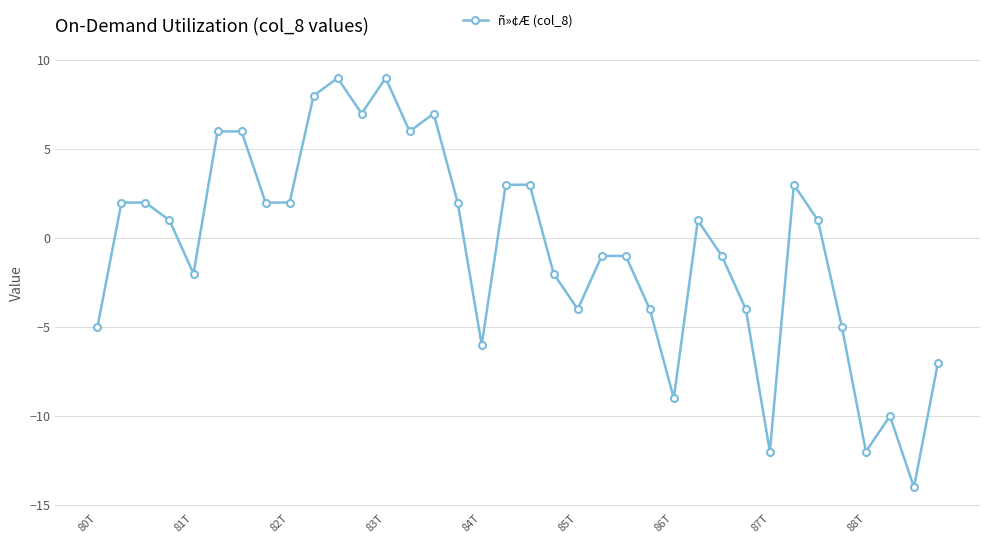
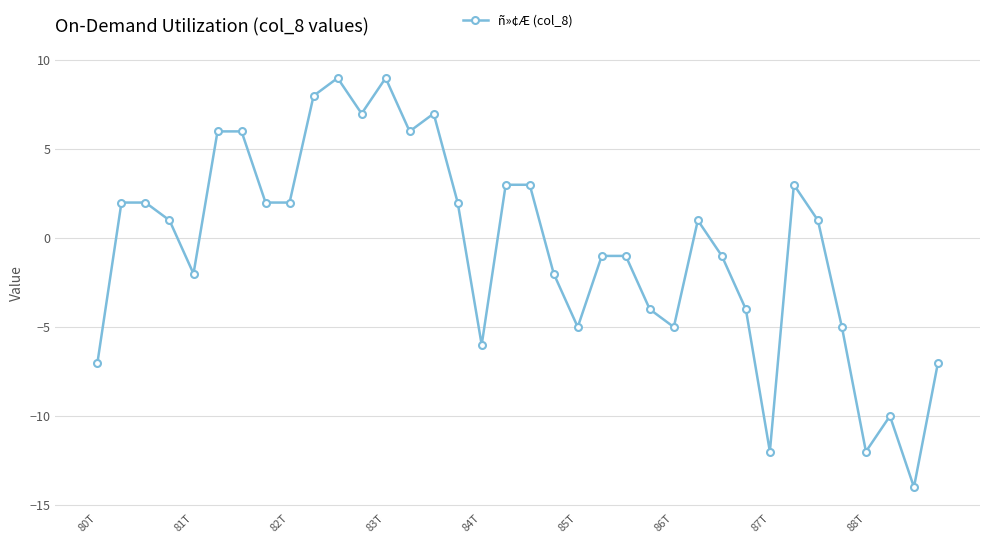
80T: -5 -> -7
85T: -4 -> -5
86T: -9 -> -5
